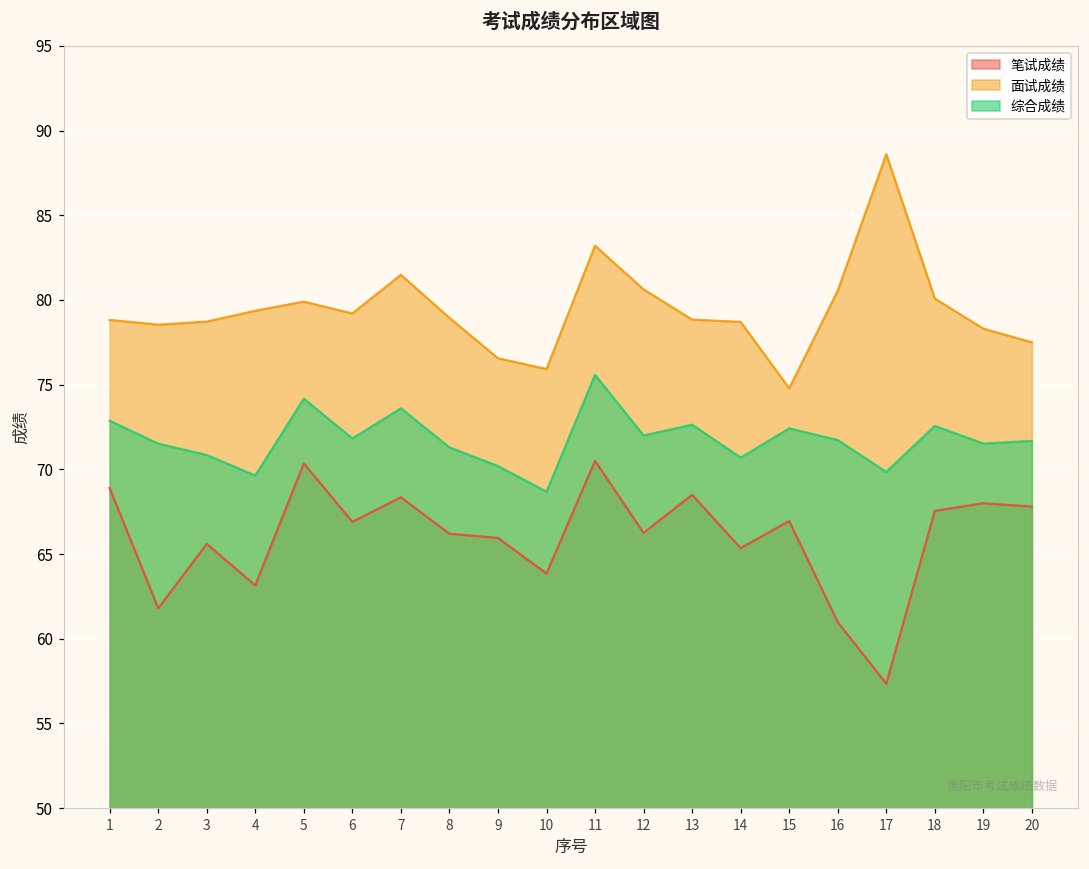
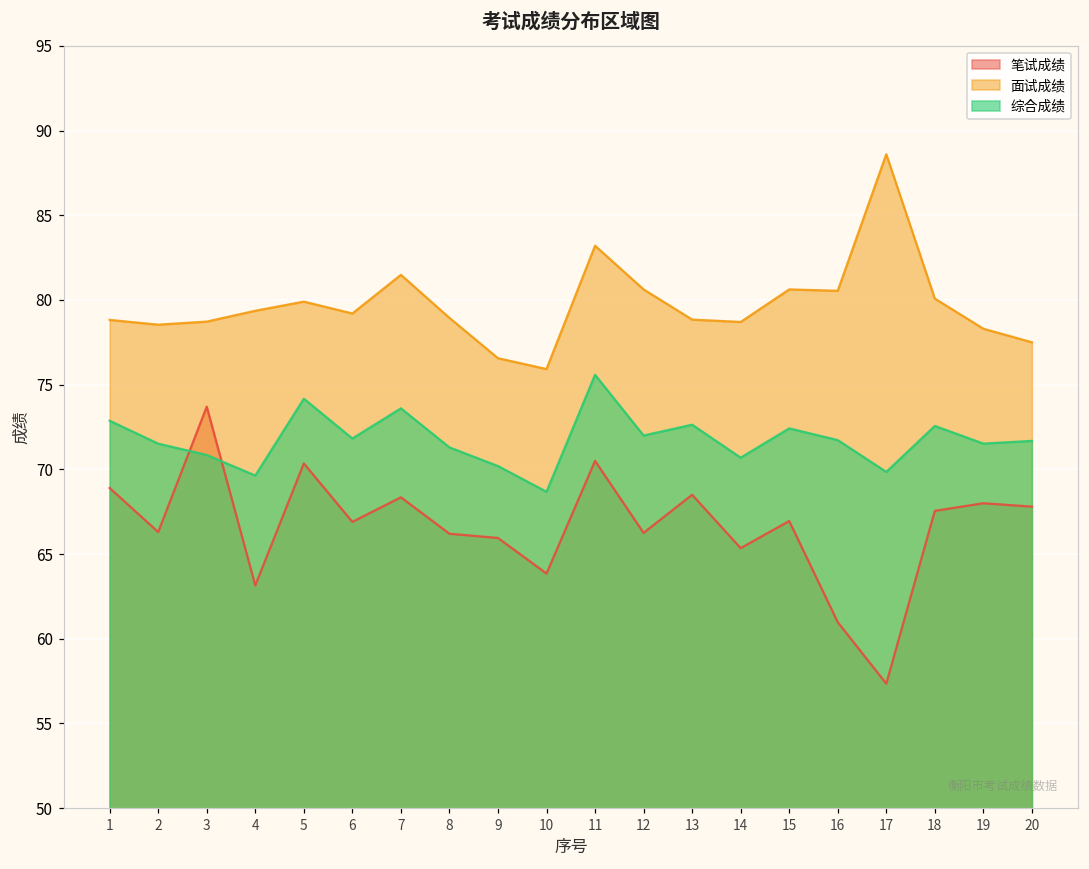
笔试成绩, 2: 61.8 -> 66.3
笔试成绩, 3: 65.6 -> 73.7
面试成绩, 15: 74.8 -> 80.6
